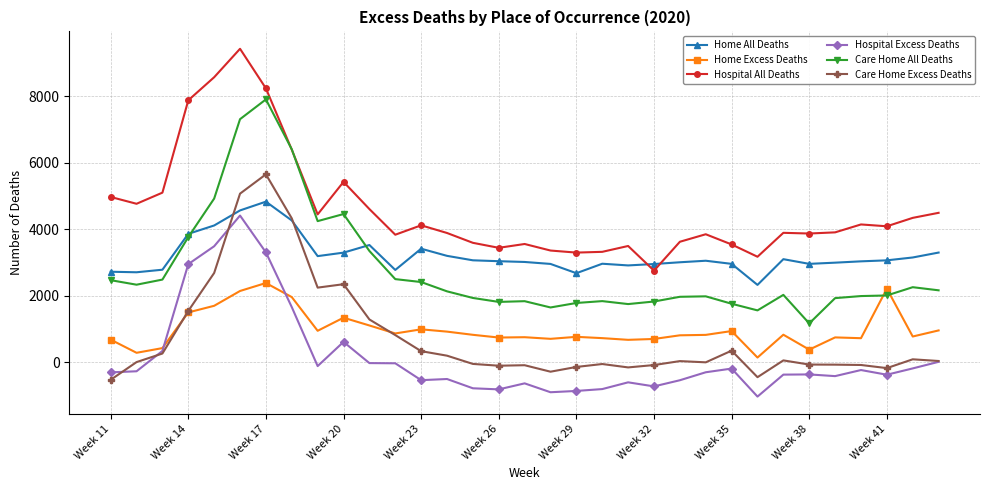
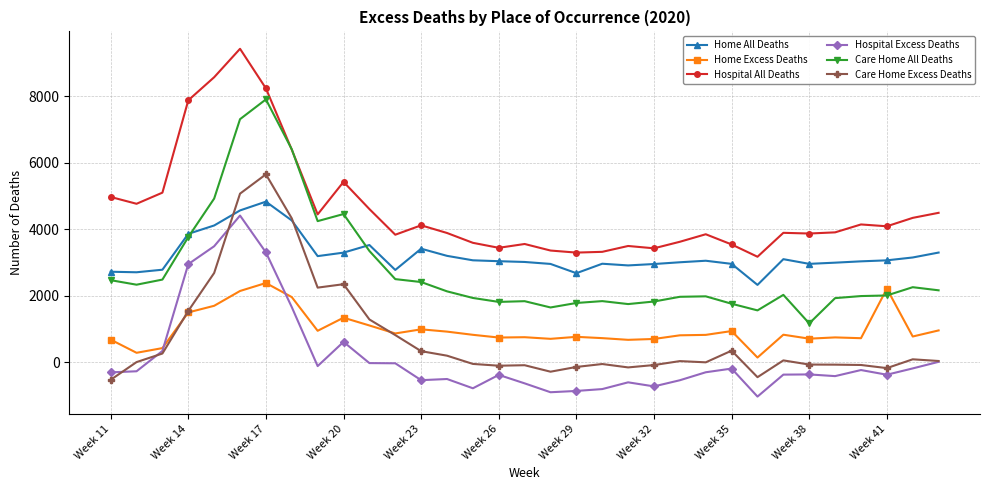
Hospital Excess Deaths, Week 26: -800 -> -400
Hospital All Deaths, Week 32: 2800 -> 3400
Home Excess Deaths, Week 38: 400 -> 700
